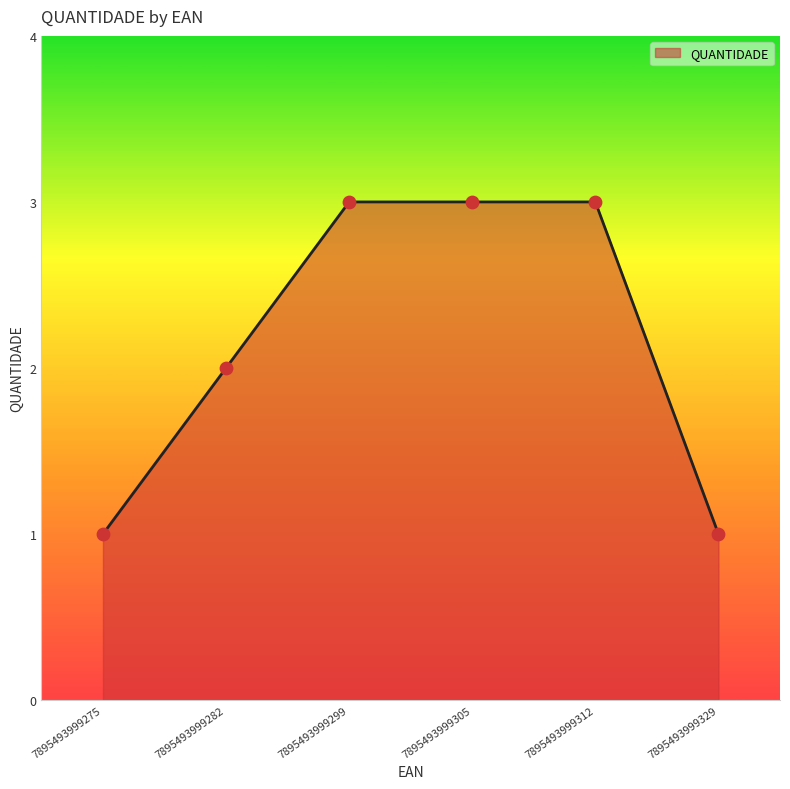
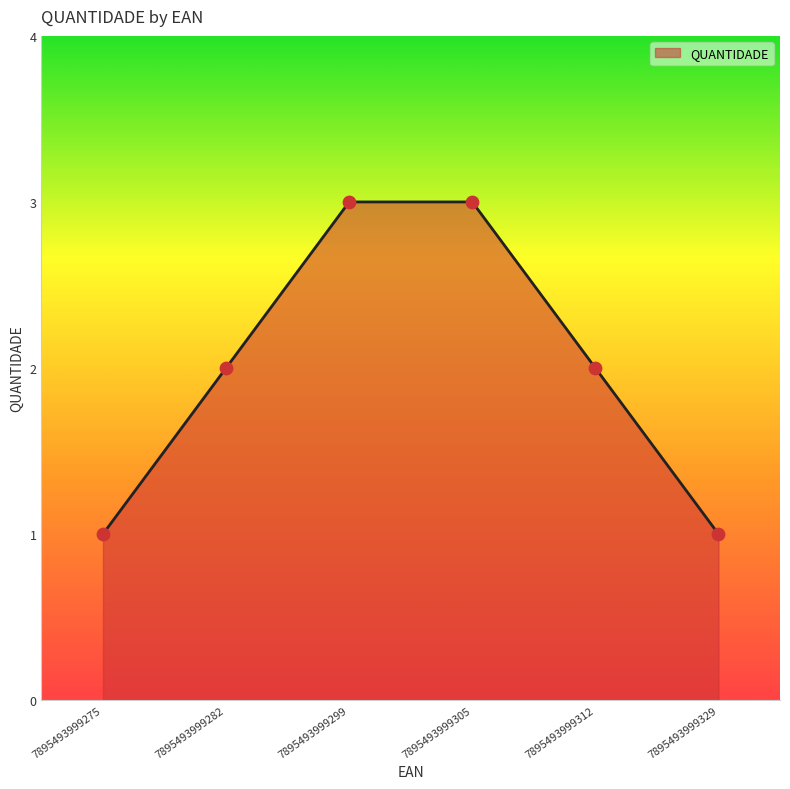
7895493999312: 3 -> 2
